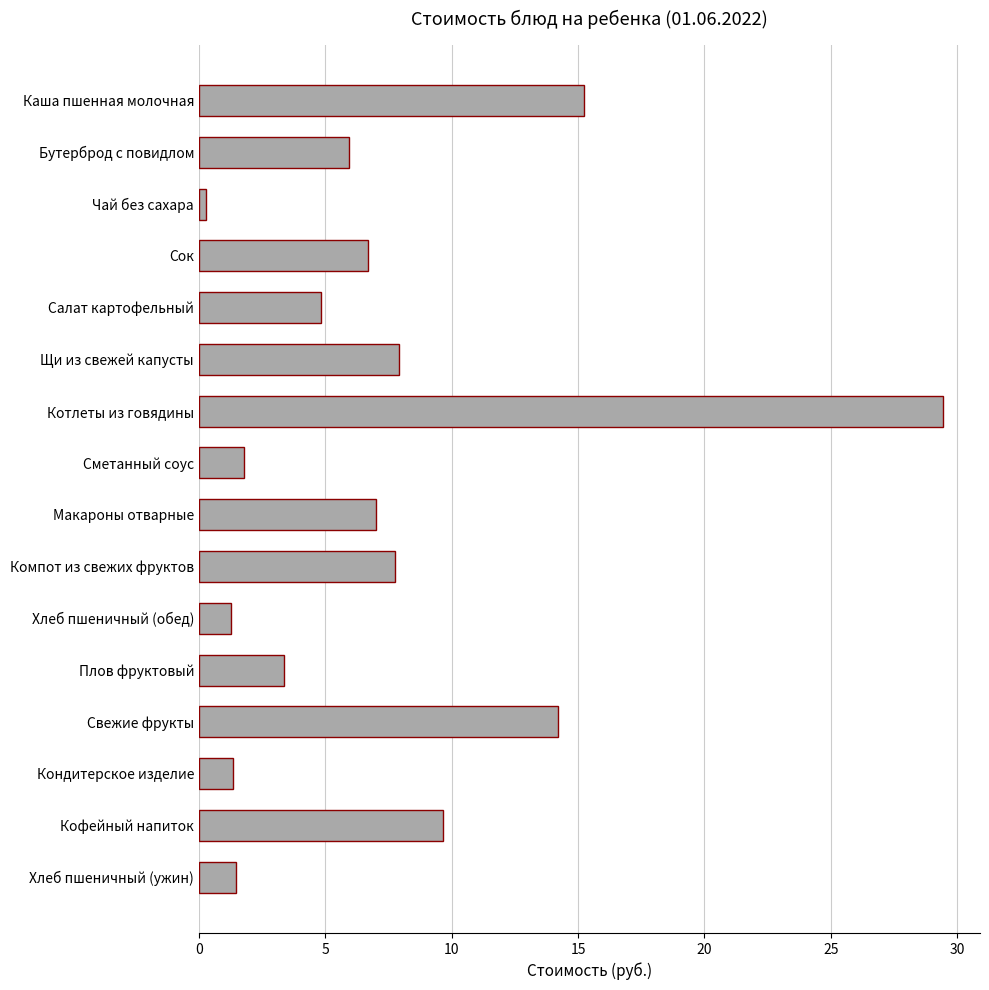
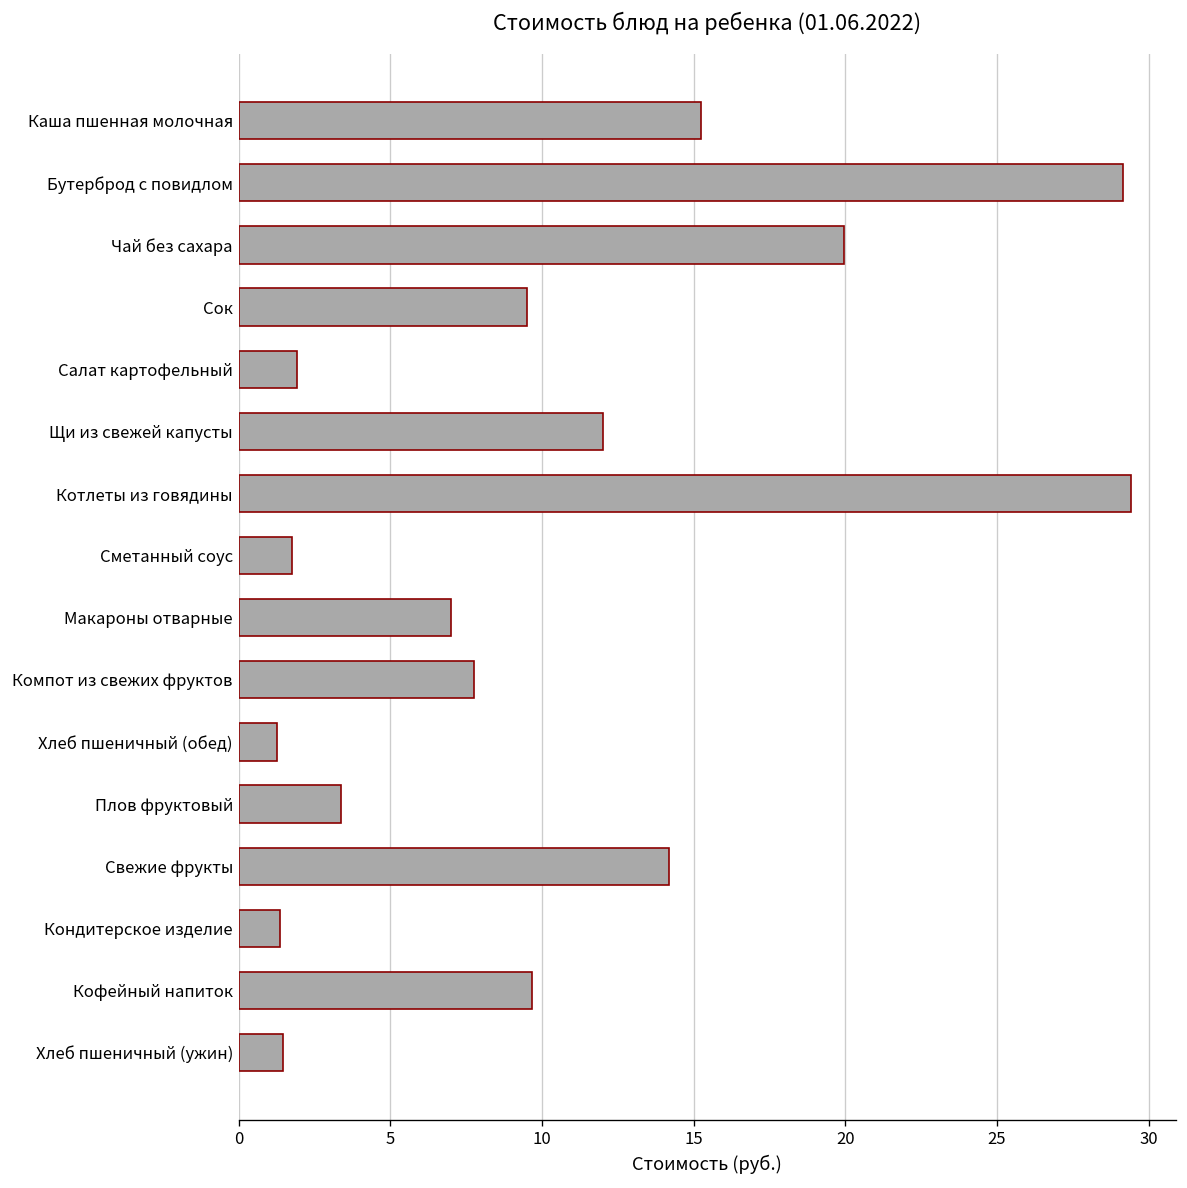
Бутерброд с повидлом: 6.0 -> 29.2
Чай без сахара: 0.3 -> 20.0
Сок: 6.7 -> 9.5
Салат картофельный: 4.8 -> 1.9
Щи из свежей капусты: 7.9 -> 12.0
